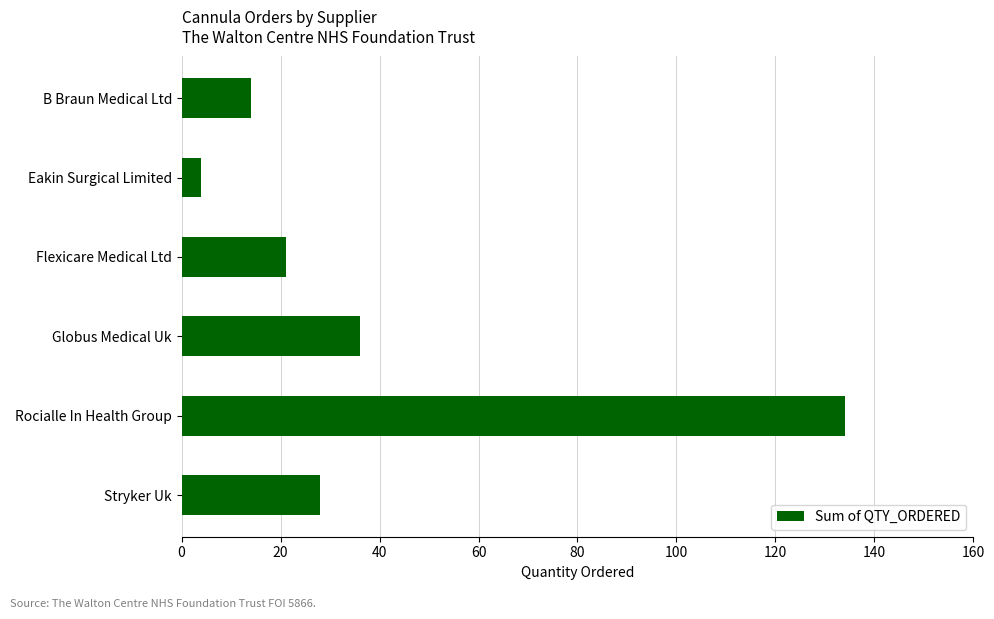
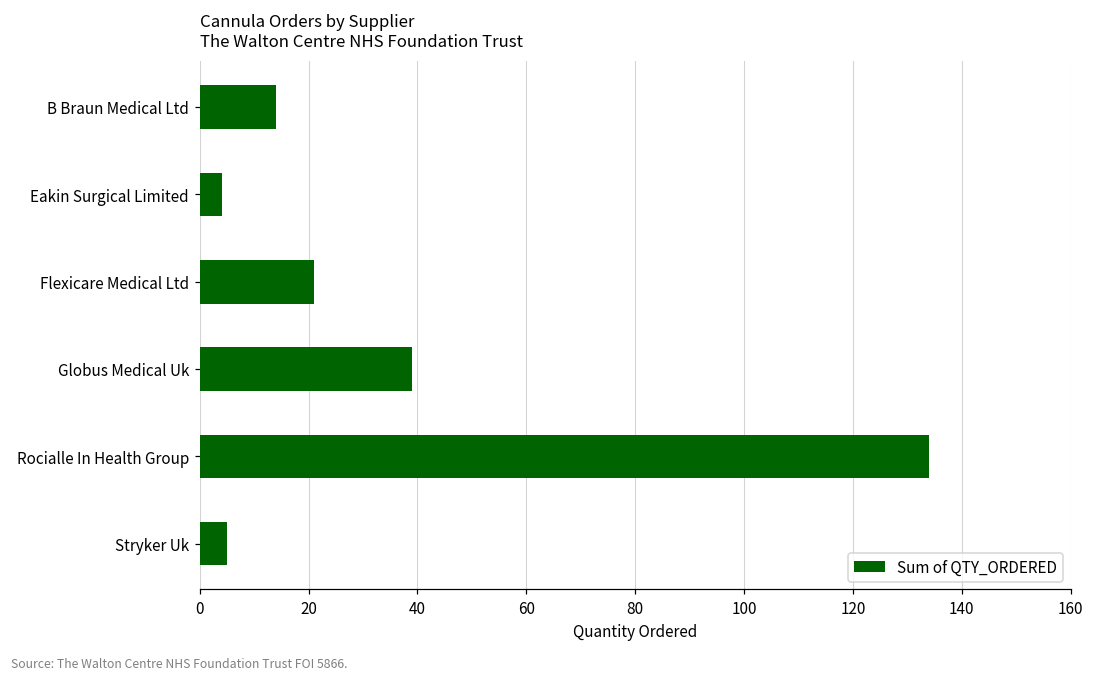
Globus Medical Uk: 36 -> 39
Stryker Uk: 28 -> 5
